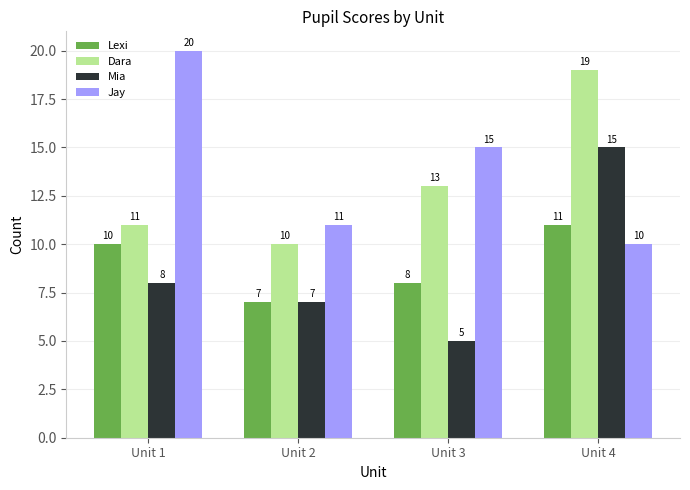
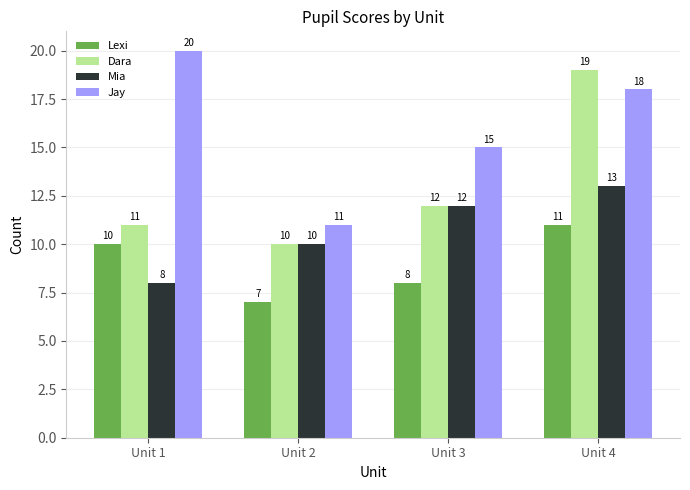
Mia, Unit 2: 7 -> 10
Dara, Unit 3: 13 -> 12
Mia, Unit 3: 5 -> 12
Mia, Unit 4: 15 -> 13
Jay, Unit 4: 10 -> 18
